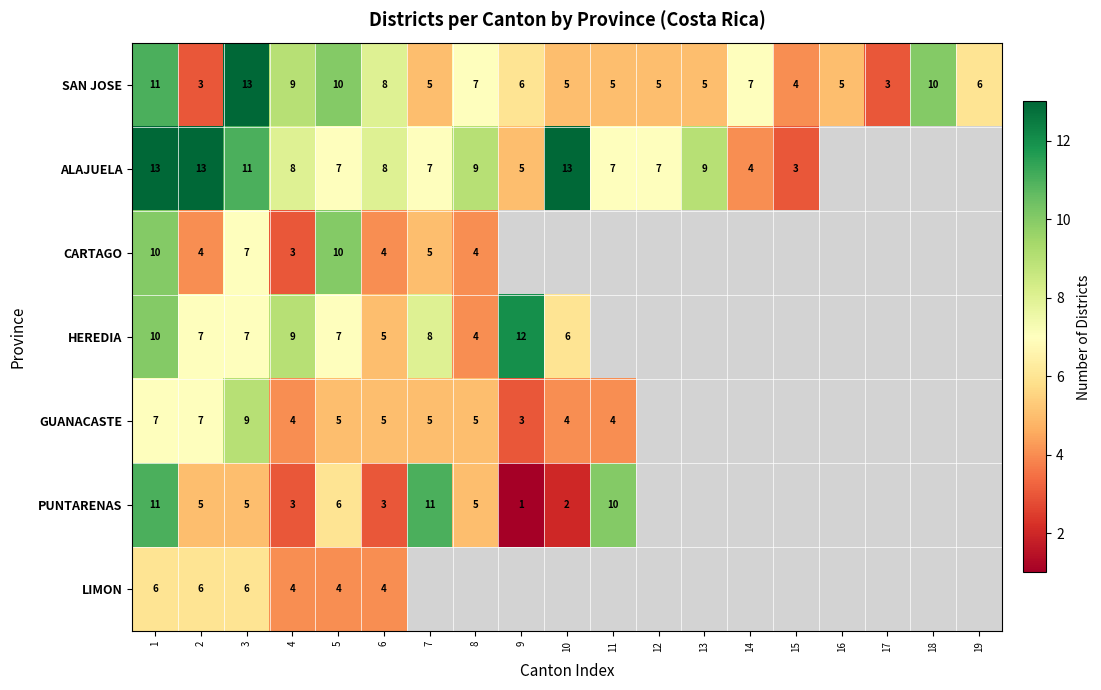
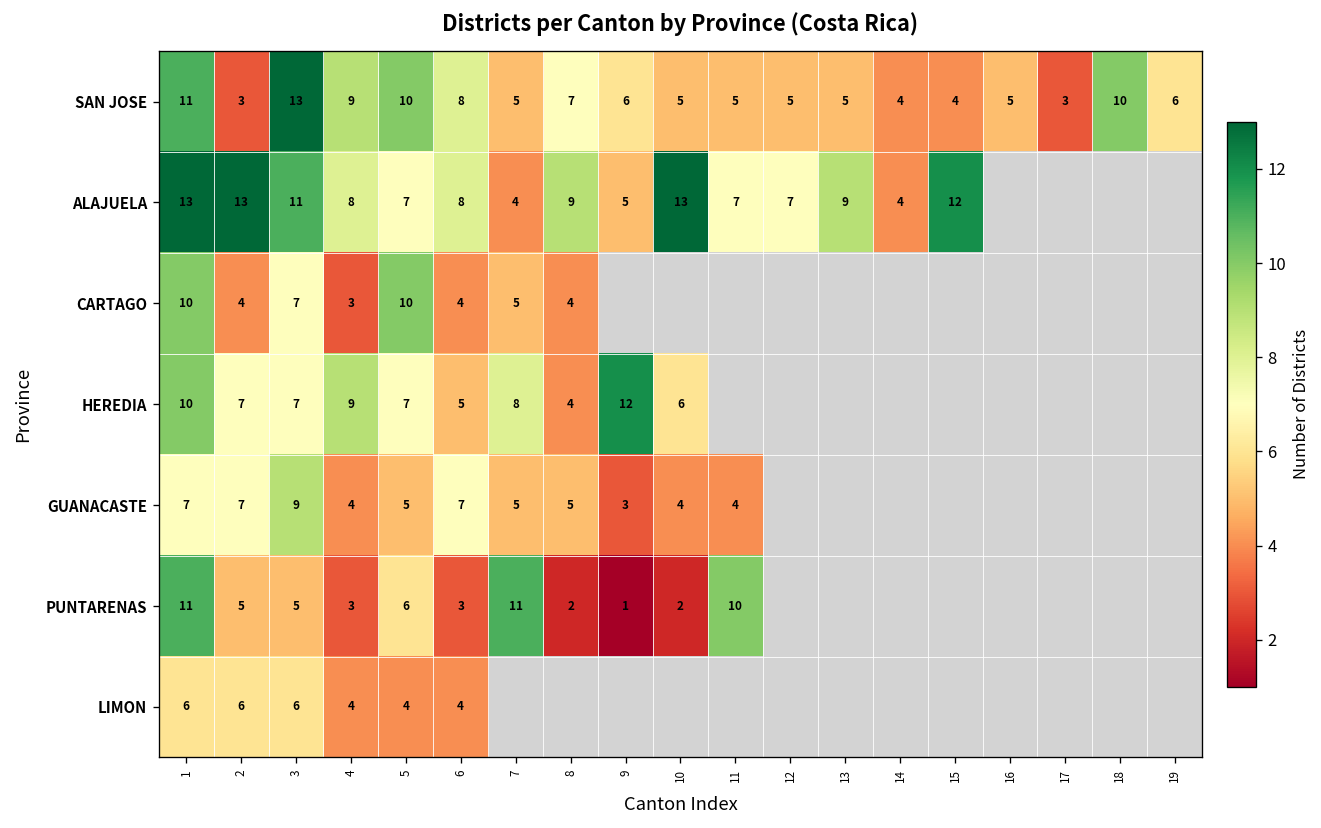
SAN JOSE, 14: 7 -> 4
ALAJUELA, 7: 7 -> 4
ALAJUELA, 15: 3 -> 12
GUANACASTE, 6: 5 -> 7
PUNTARENAS, 8: 5 -> 2
